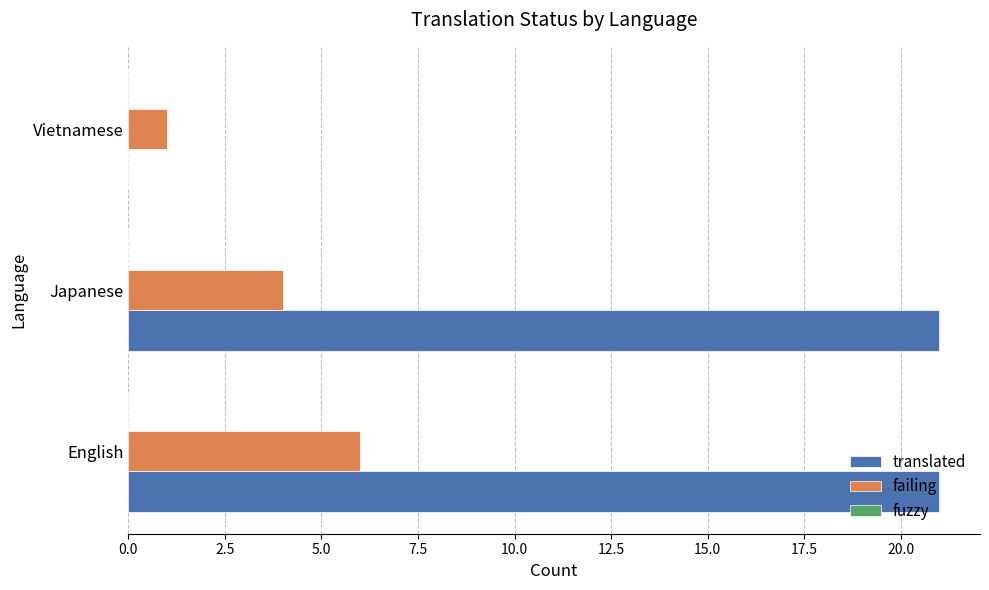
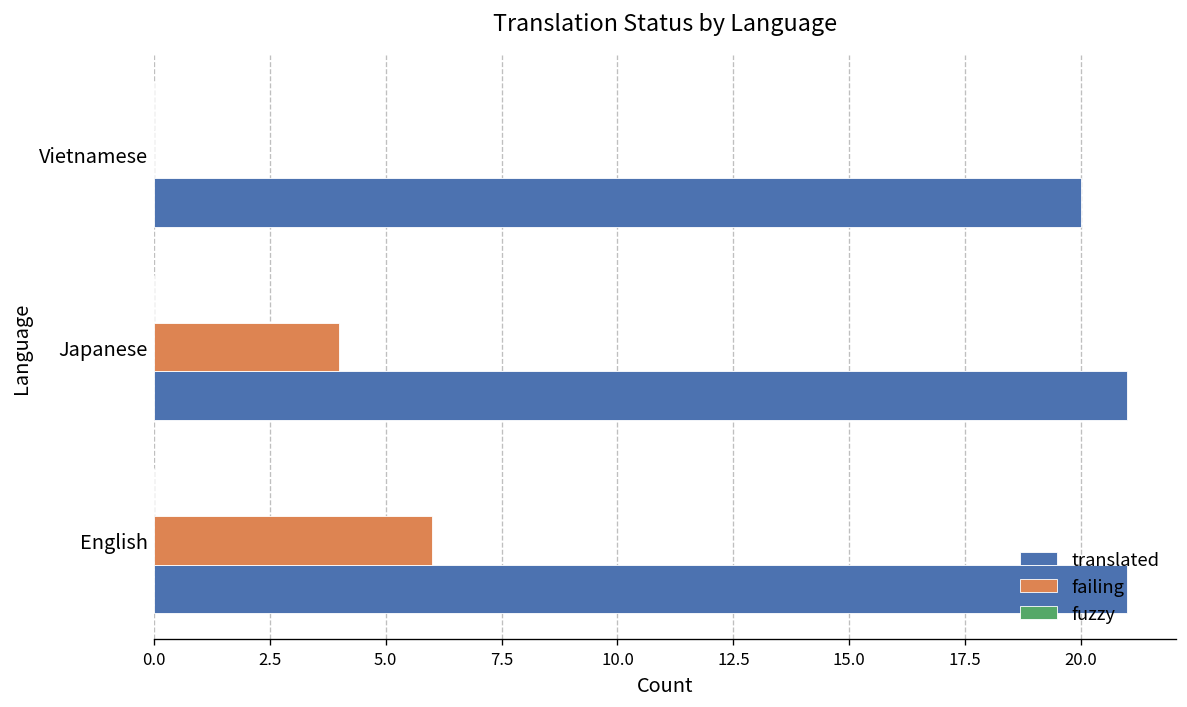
failing, Vietnamese: 1 -> 0
translated, Vietnamese: 0 -> 20
